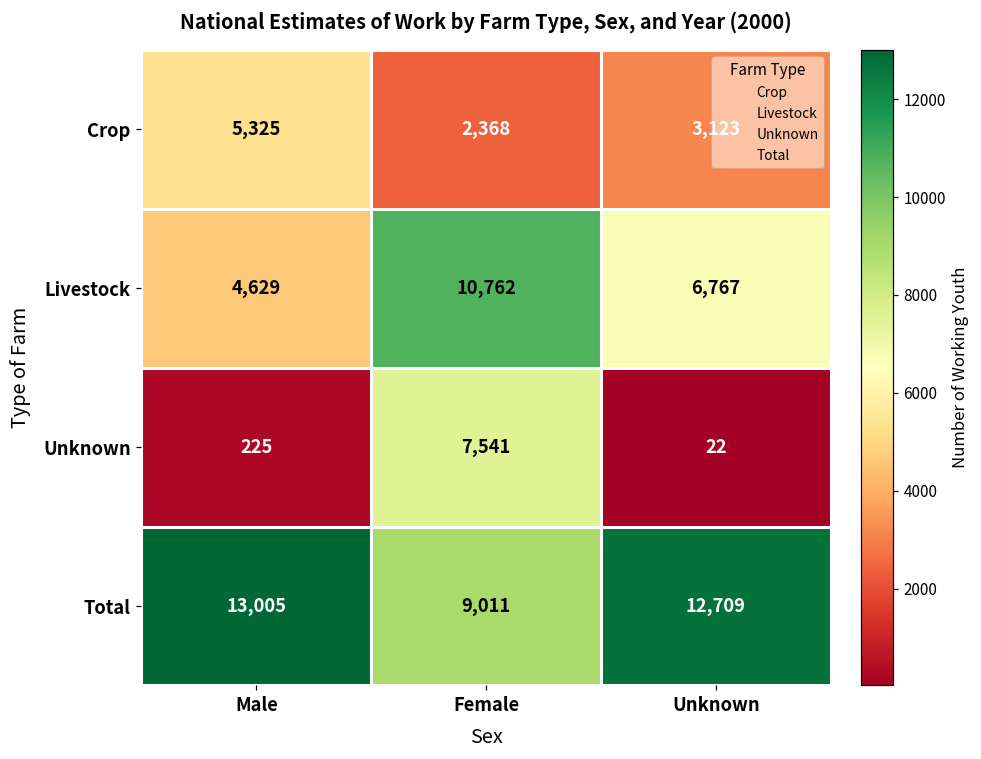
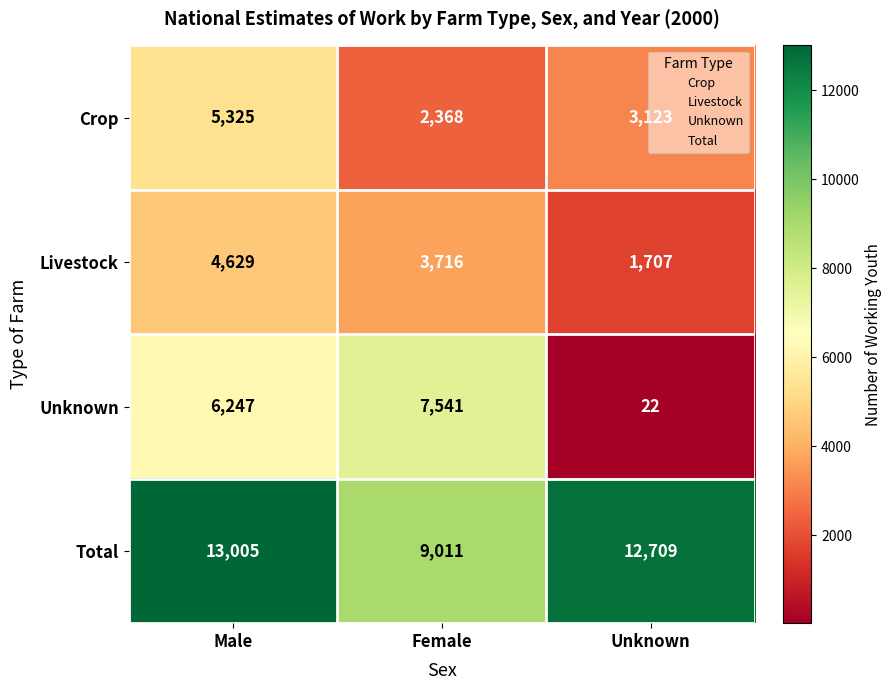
Livestock, Female: 10,762 -> 3,716
Livestock, Unknown: 6,767 -> 1,707
Unknown, Male: 225 -> 6,247
